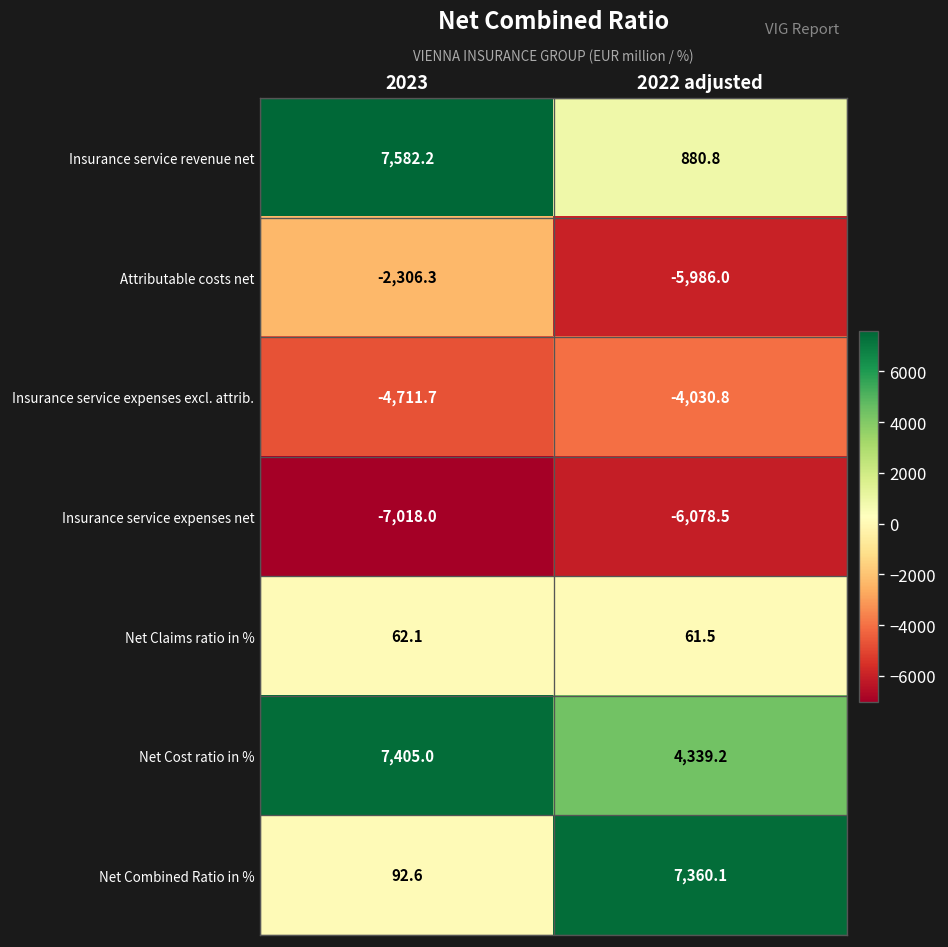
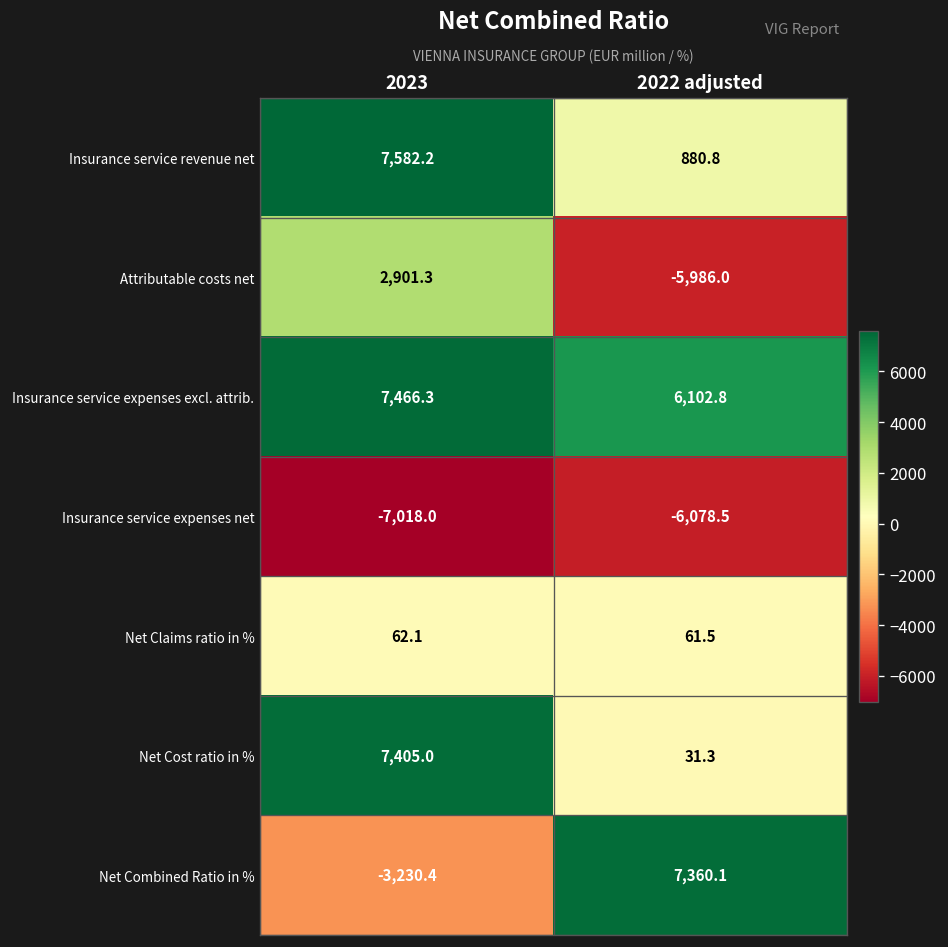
Attributable costs net, 2023: -2,306.3 -> 2,901.3
Insurance service expenses excl. attrib., 2023: -4,711.7 -> 7,466.3
Insurance service expenses excl. attrib., 2022 adjusted: -4,030.8 -> 6,102.8
Net Cost ratio in %, 2022 adjusted: 4,339.2 -> 31.3
Net Combined Ratio in %, 2023: 92.6 -> -3,230.4
